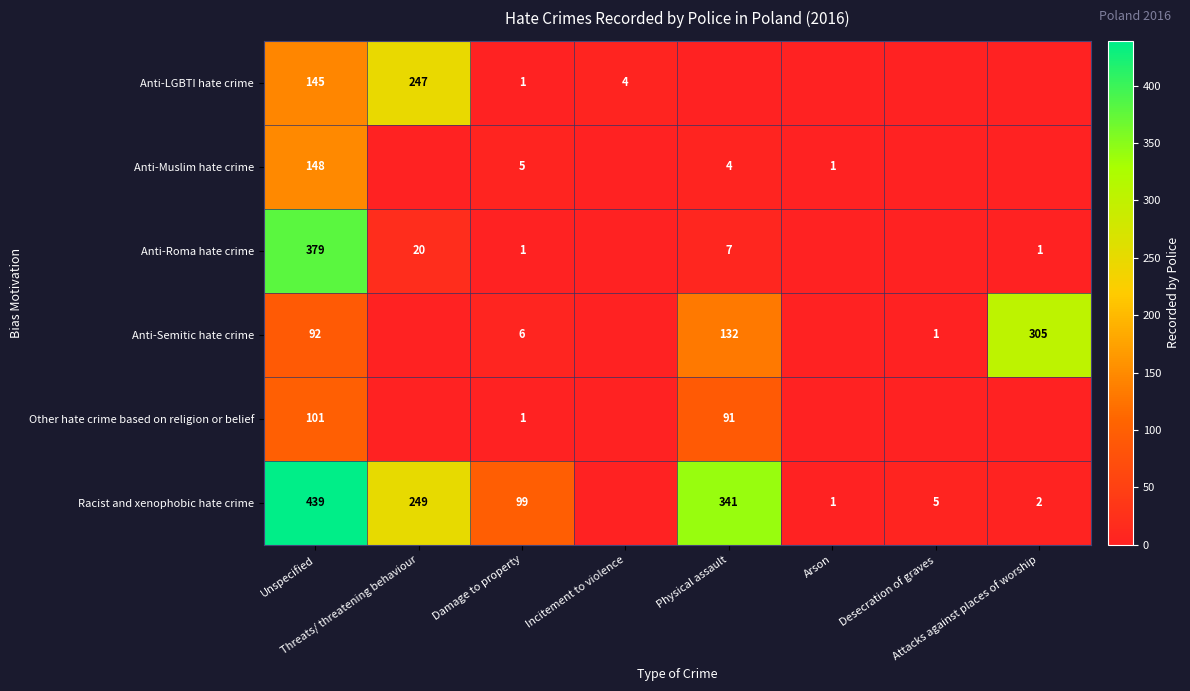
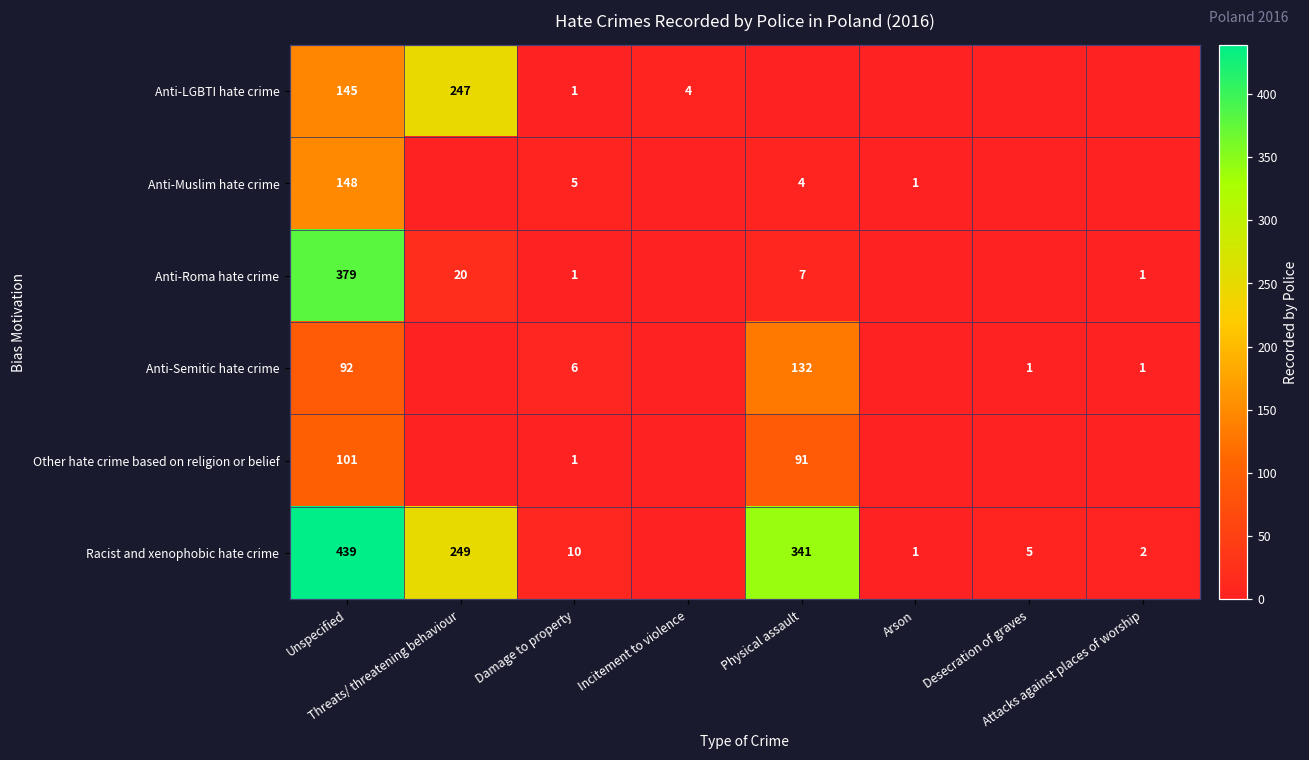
Anti-Semitic hate crime, Attacks against places of worship: 305 -> 1
Racist and xenophobic hate crime, Damage to property: 99 -> 10
